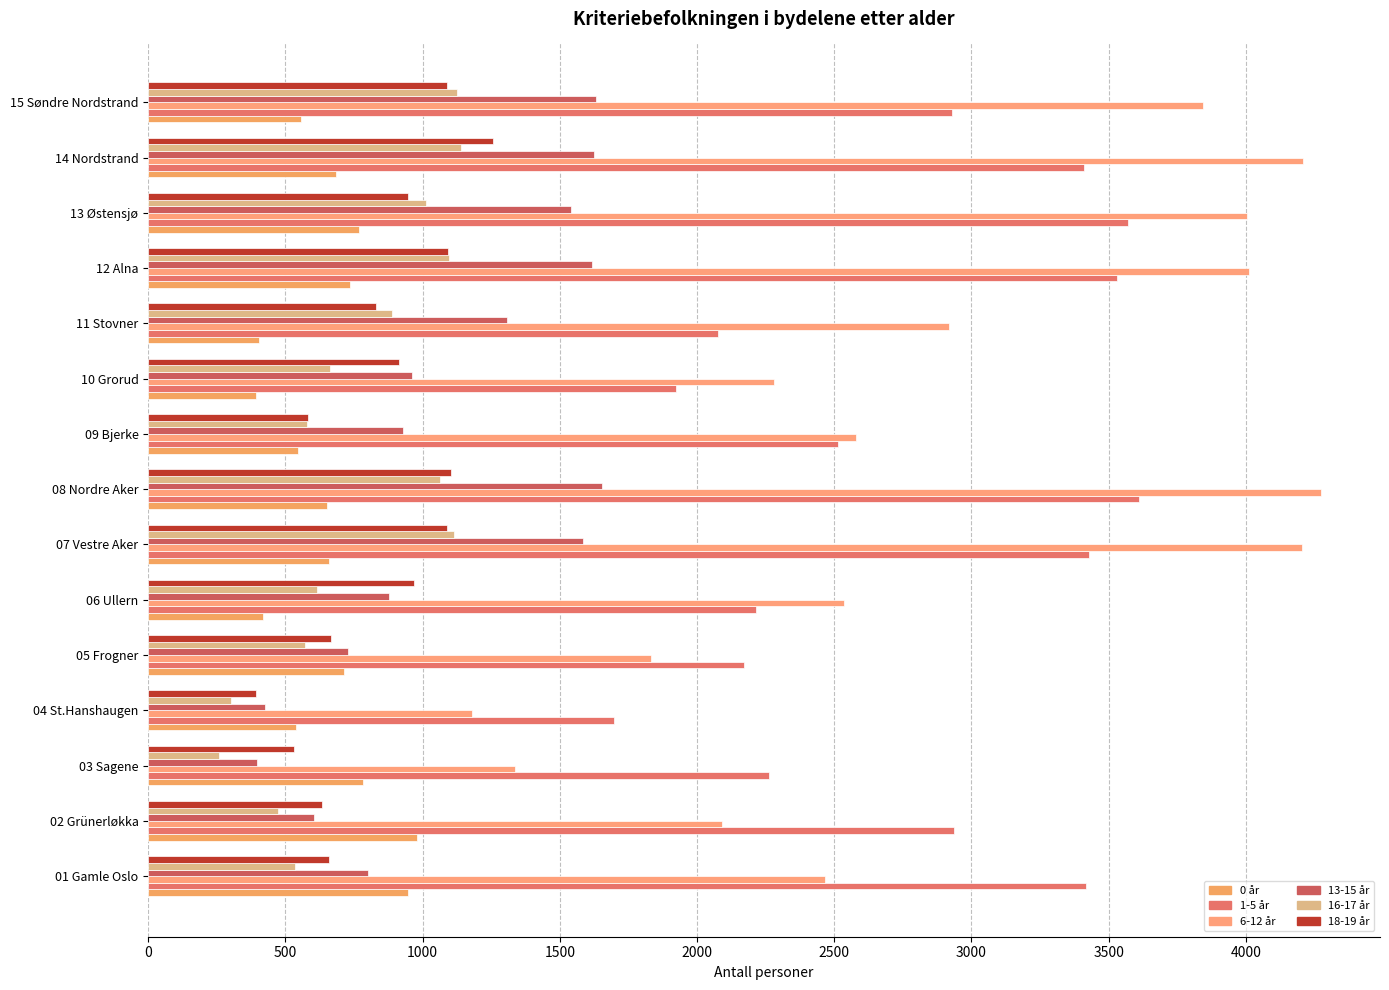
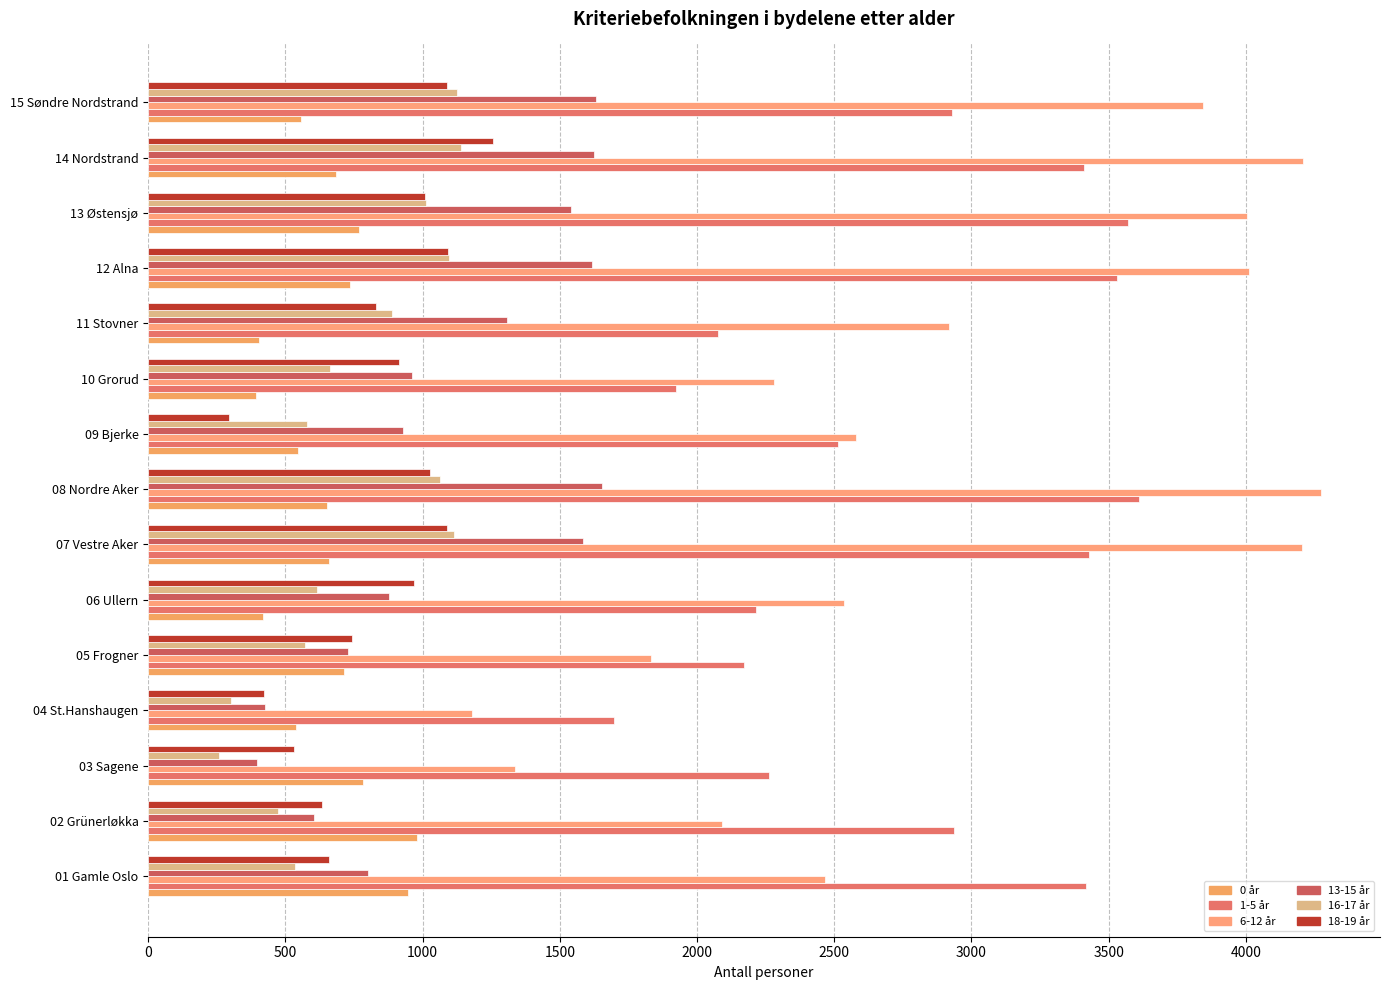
18-19 år, 13 Østensjø: 950 -> 1010
18-19 år, 09 Bjerke: 580 -> 290
18-19 år, 08 Nordre Aker: 1100 -> 1030
18-19 år, 05 Frogner: 670 -> 740
18-19 år, 04 St.Hanshaugen: 390 -> 420
